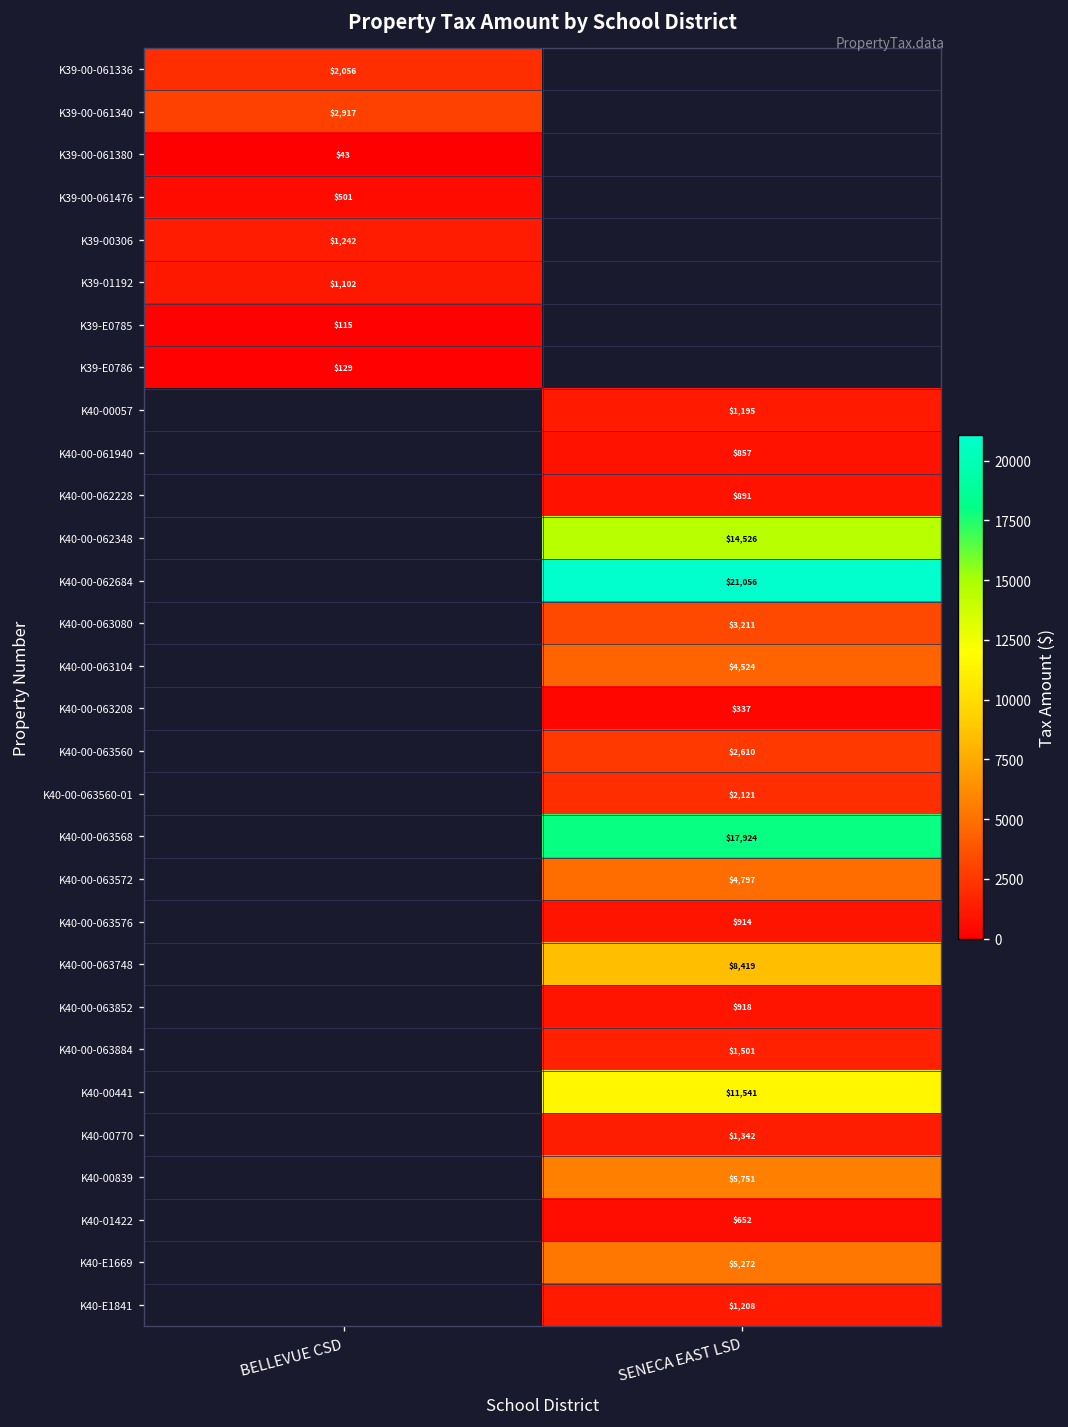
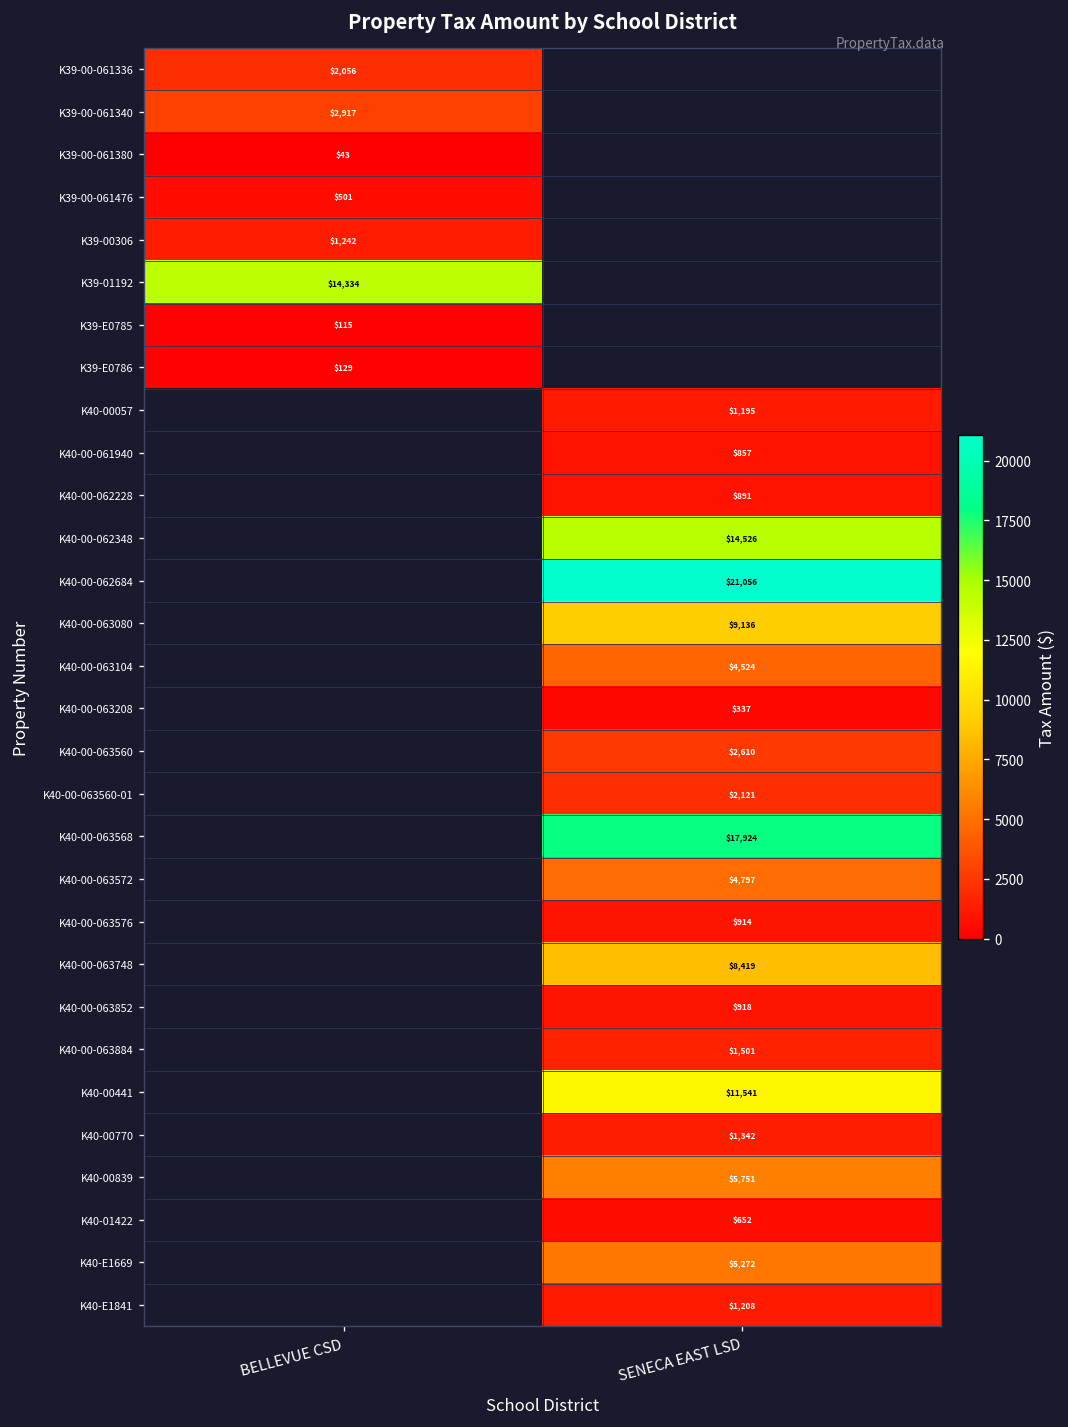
K39-01192, BELLEVUE CSD: $1,102 -> $14,334
K40-00-063080, SENECA EAST LSD: $3,211 -> $9,136
